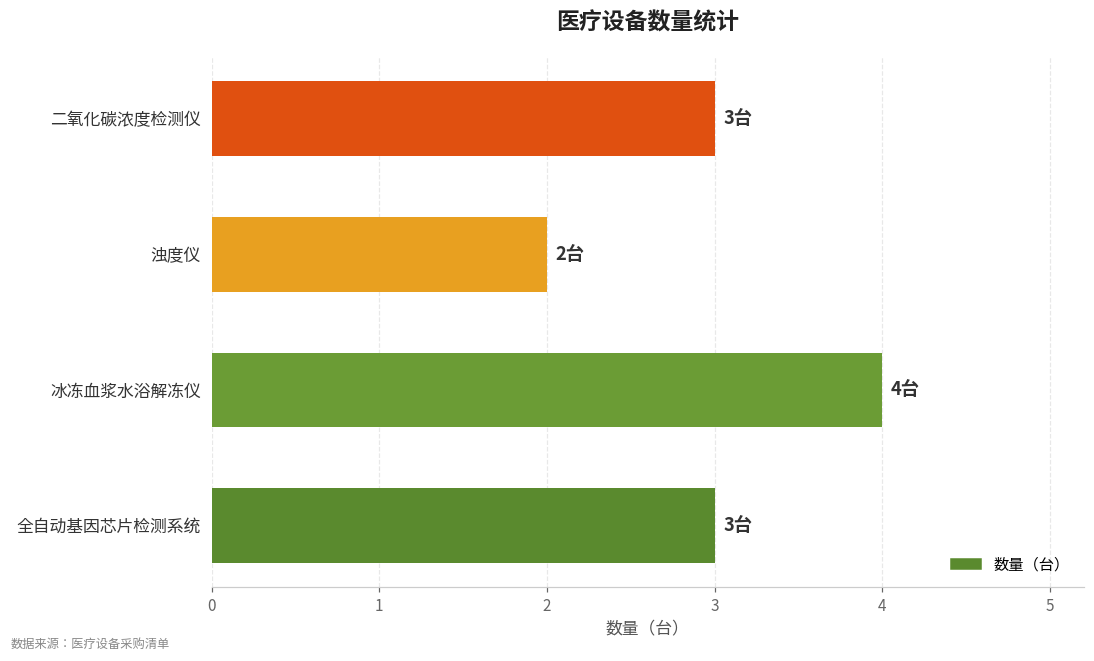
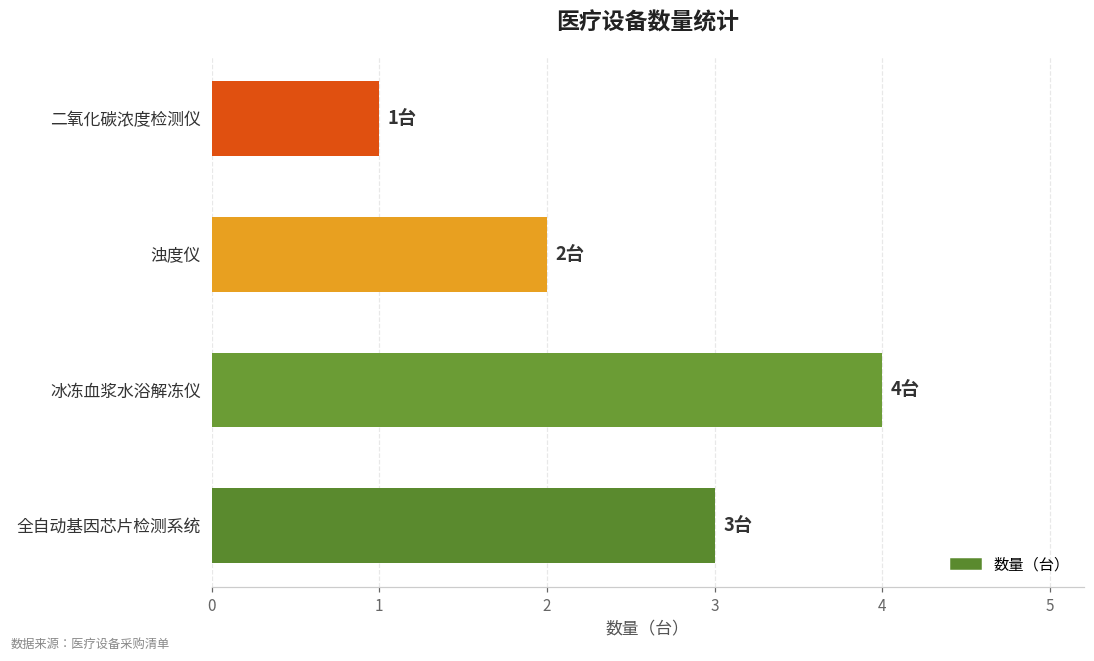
二氧化碳浓度检测仪: 3台 -> 1台
